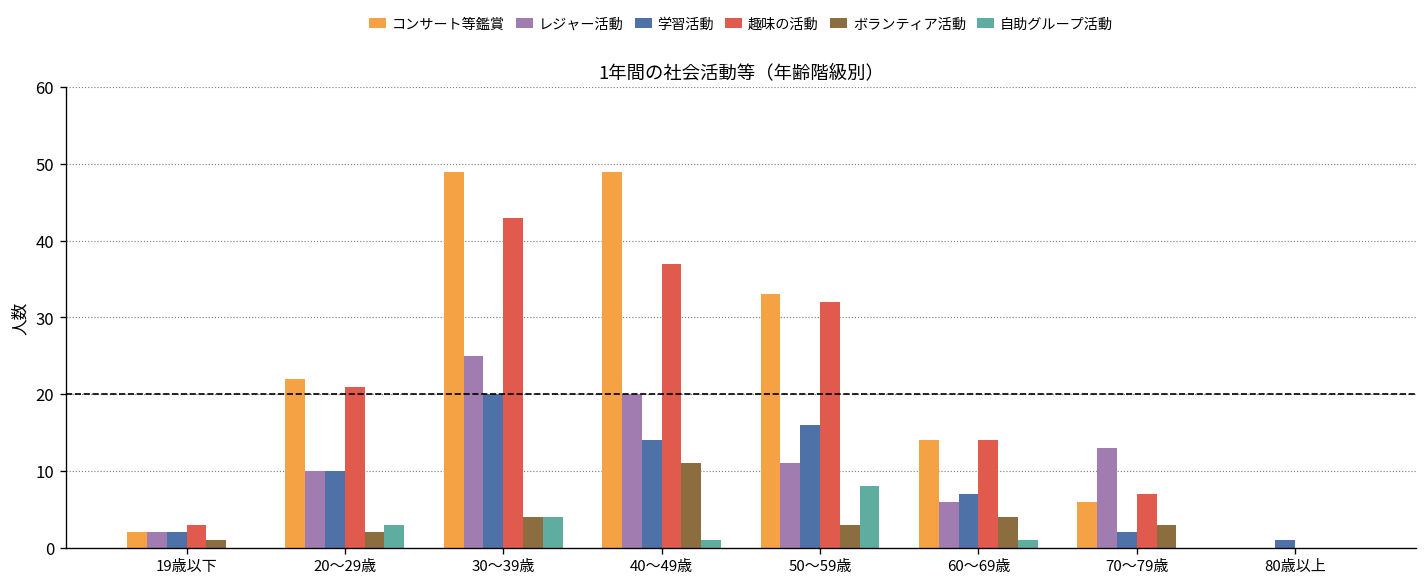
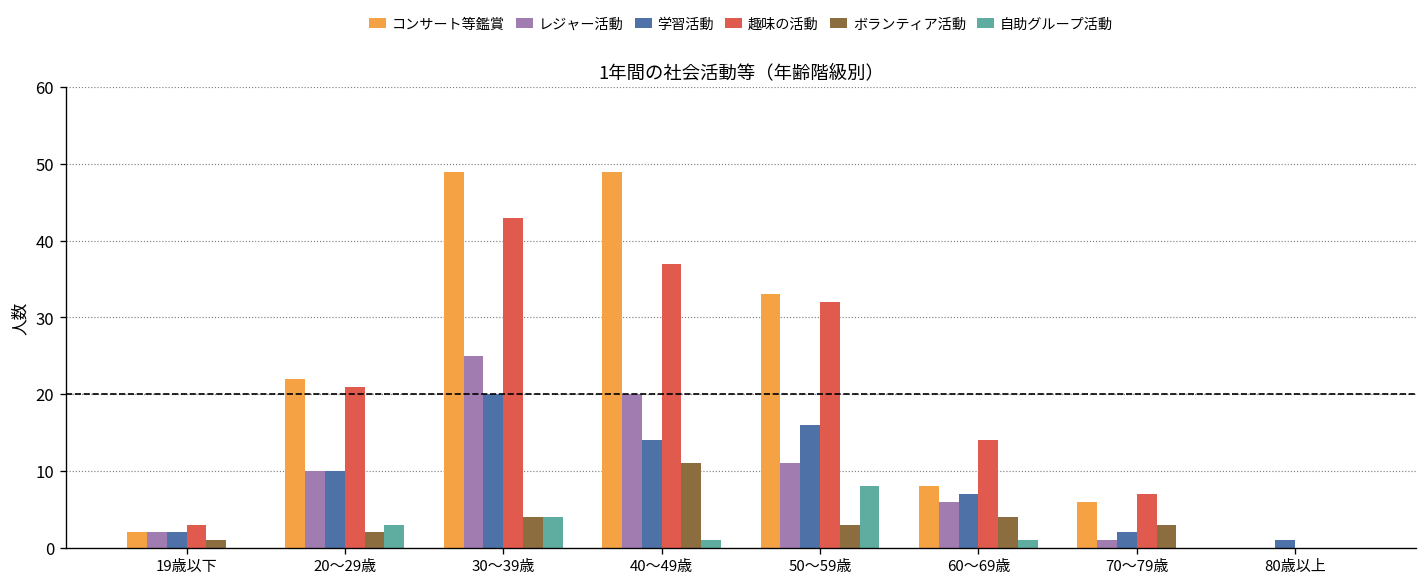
コンサート等鑑賞, 60～69歳: 14 -> 8
レジャー活動, 70～79歳: 13 -> 1
